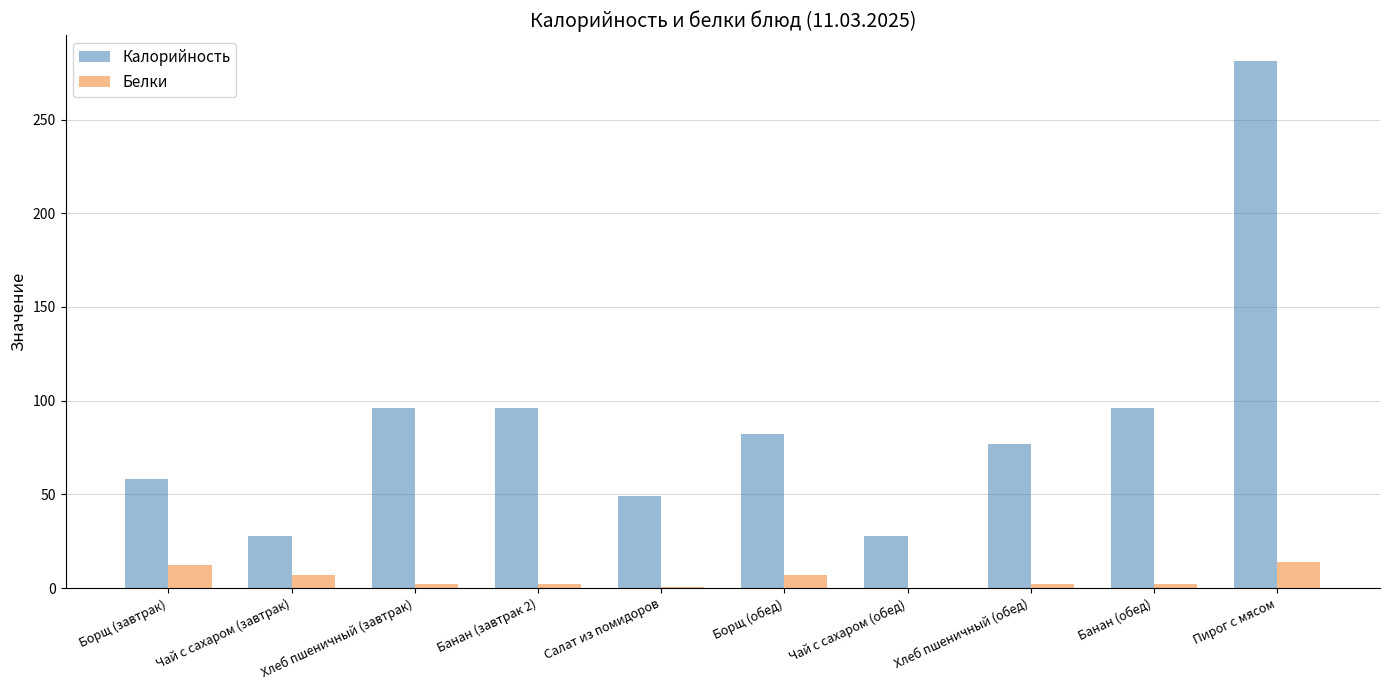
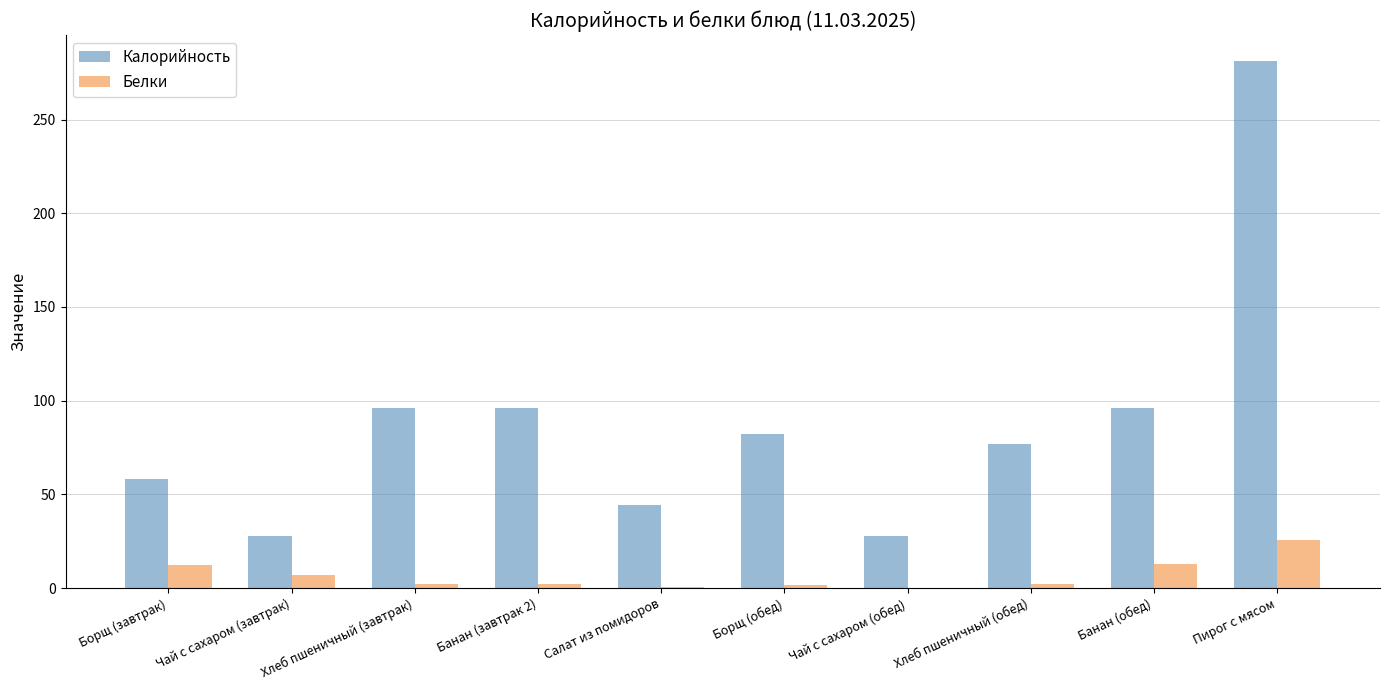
Калорийность, Салат из помидоров: 49 -> 45
Белки, Борщ (обед): 7 -> 1
Белки, Банан (обед): 2 -> 13
Белки, Пирог с мясом: 14 -> 26
